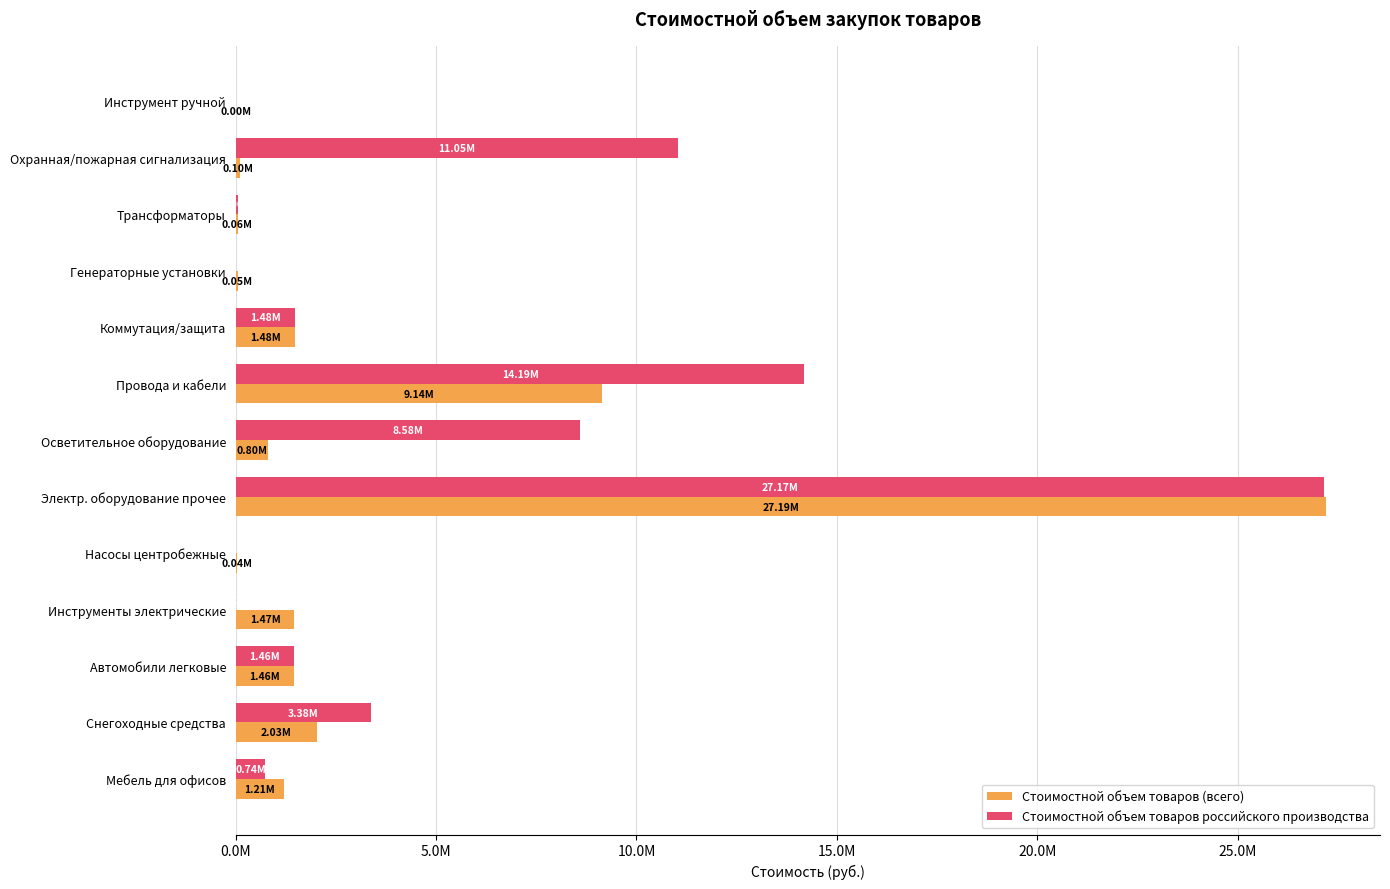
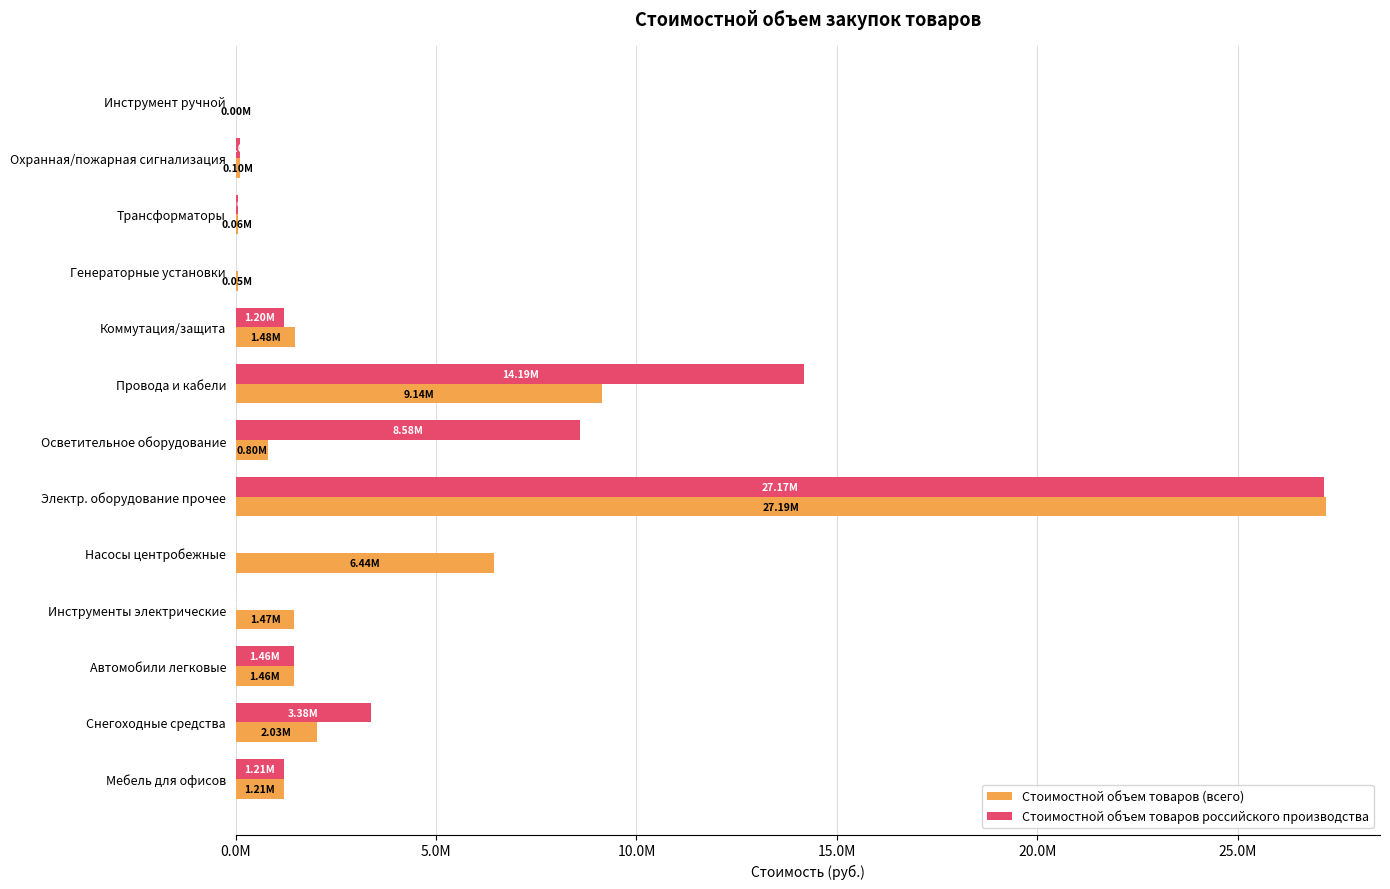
Стоимостной объем товаров российского производства, Охранная/пожарная сигнализация: 11000000 -> 100000
Стоимостной объем товаров российского производства, Коммутация/защита: 1.48M -> 1.20M
Стоимостной объем товаров (всего), Насосы центробежные: 0.04M -> 6.44M
Стоимостной объем товаров российского производства, Мебель для офисов: 0.74M -> 1.21M
